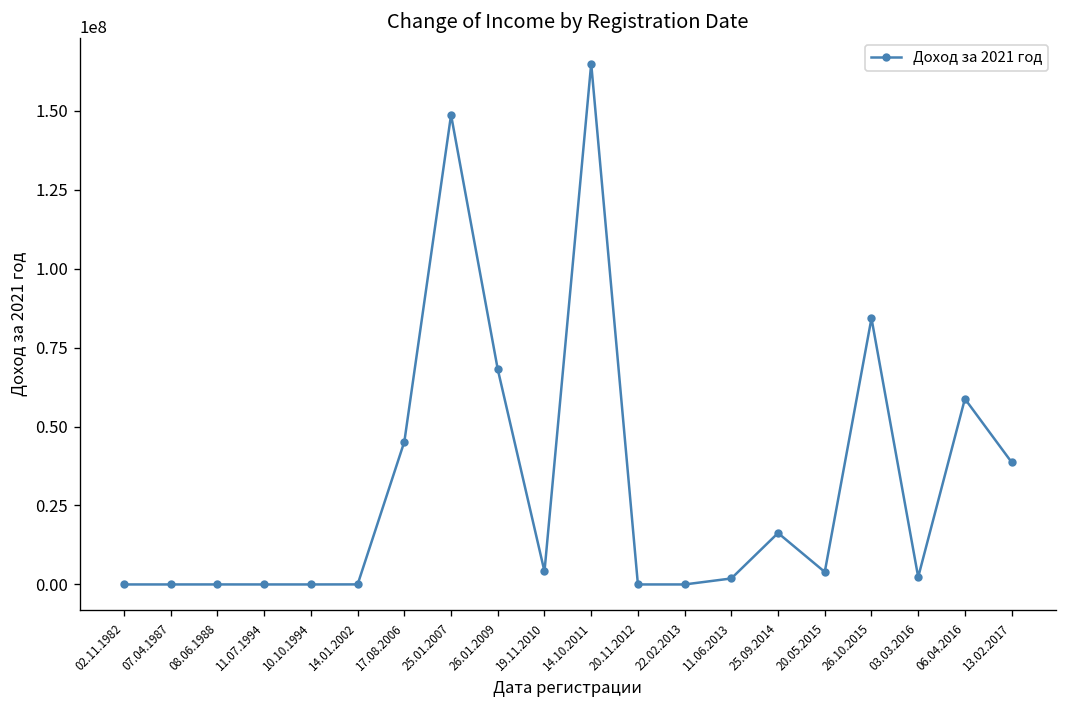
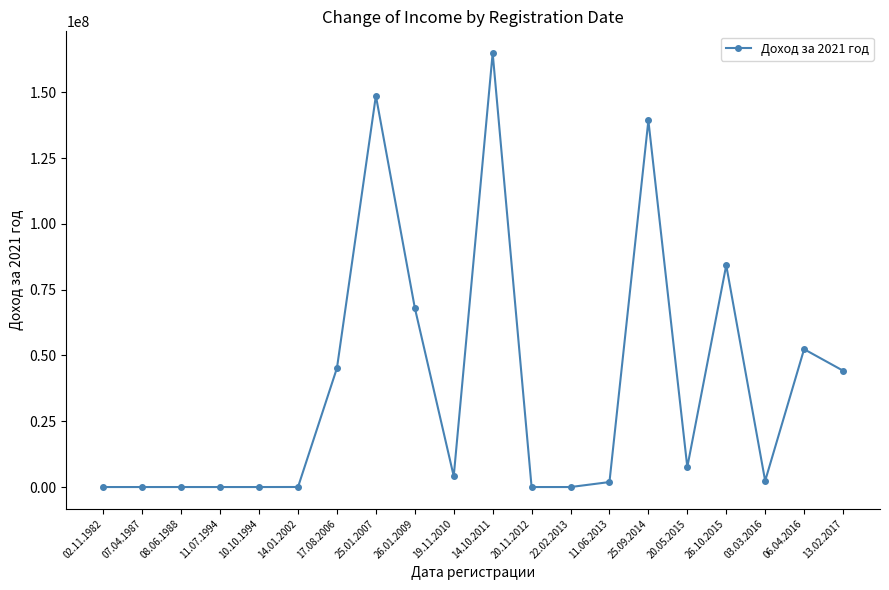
25.09.2014: 16000000 -> 139000000
20.05.2015: 4000000 -> 8000000
06.04.2016: 59000000 -> 52000000
13.02.2017: 39000000 -> 44000000
